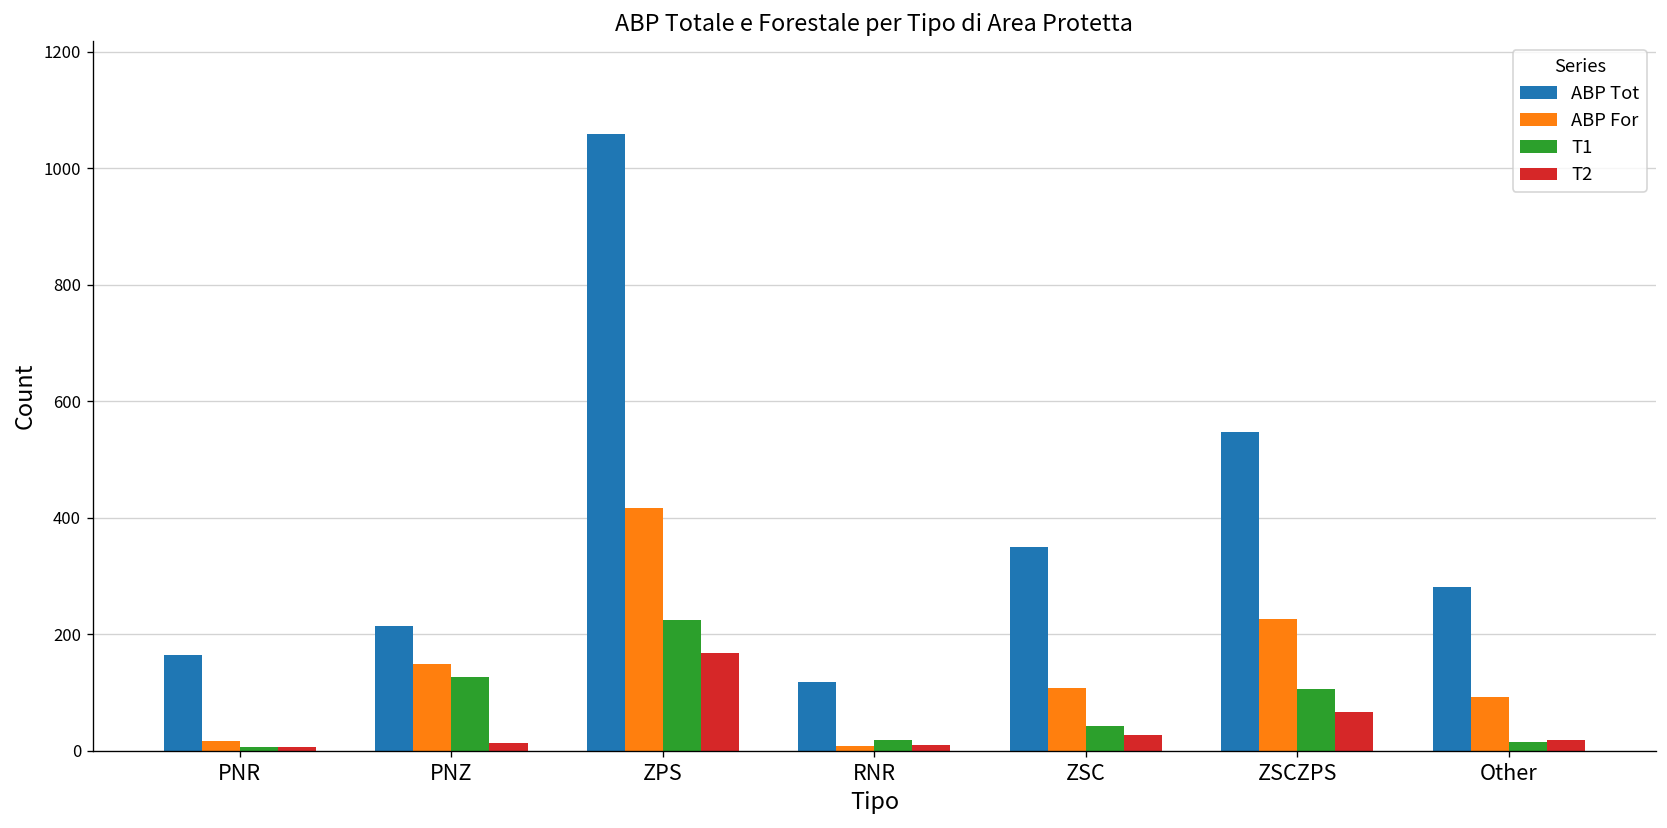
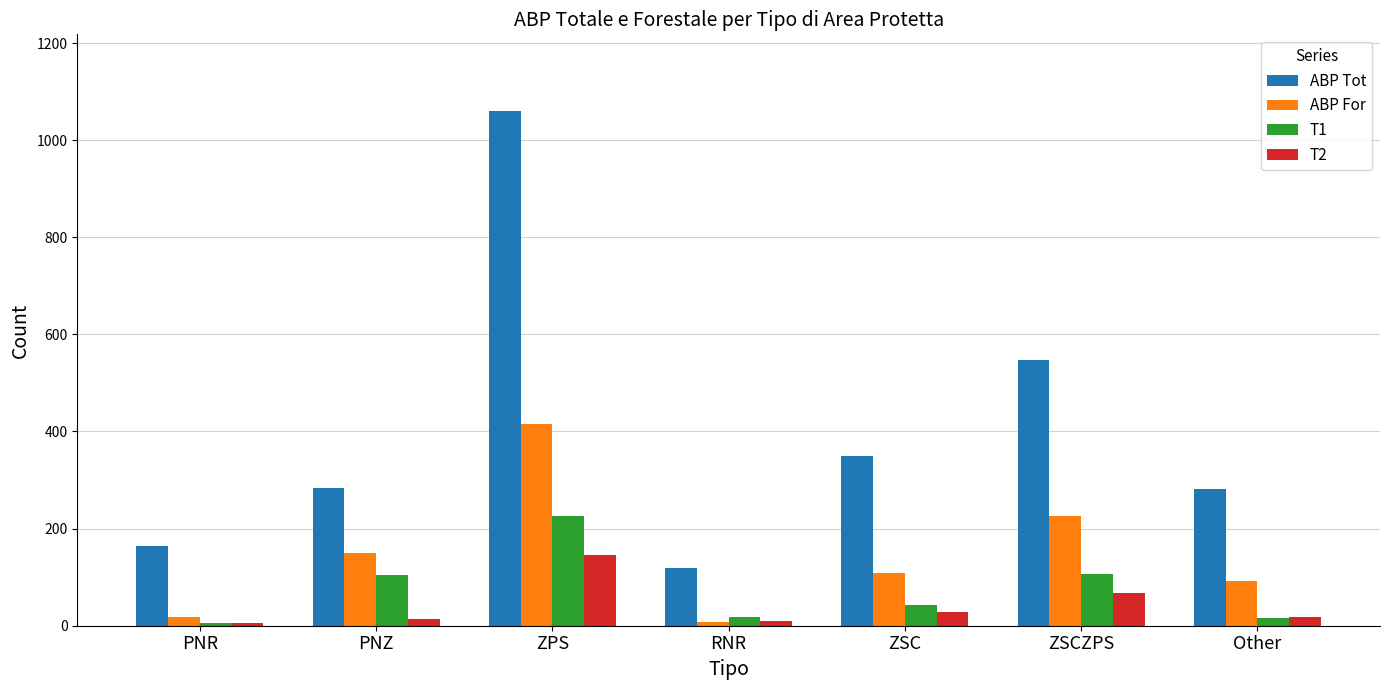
ABP Tot, PNZ: 210 -> 280
T1, PNZ: 130 -> 110
T2, ZPS: 170 -> 150
